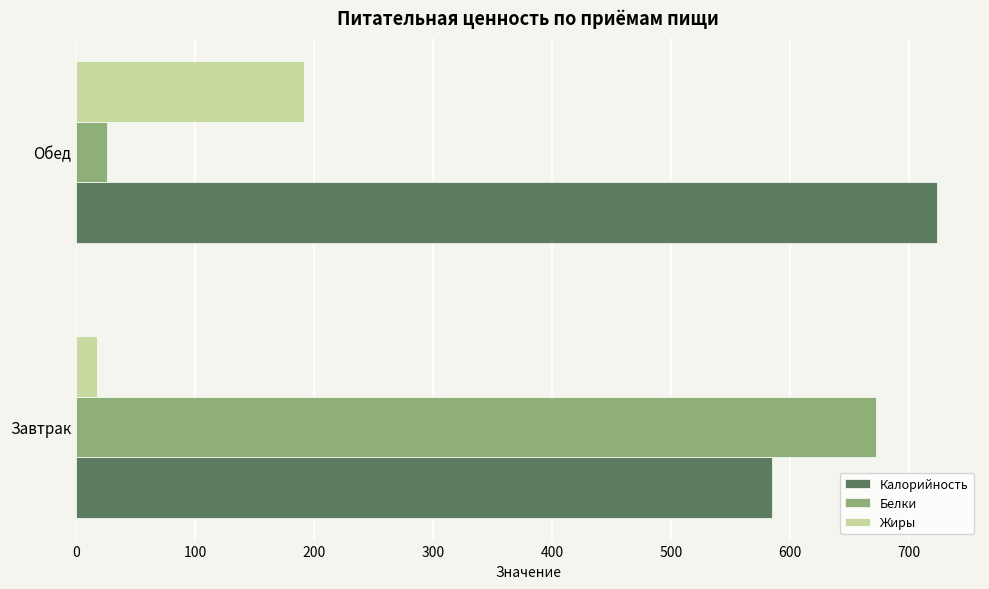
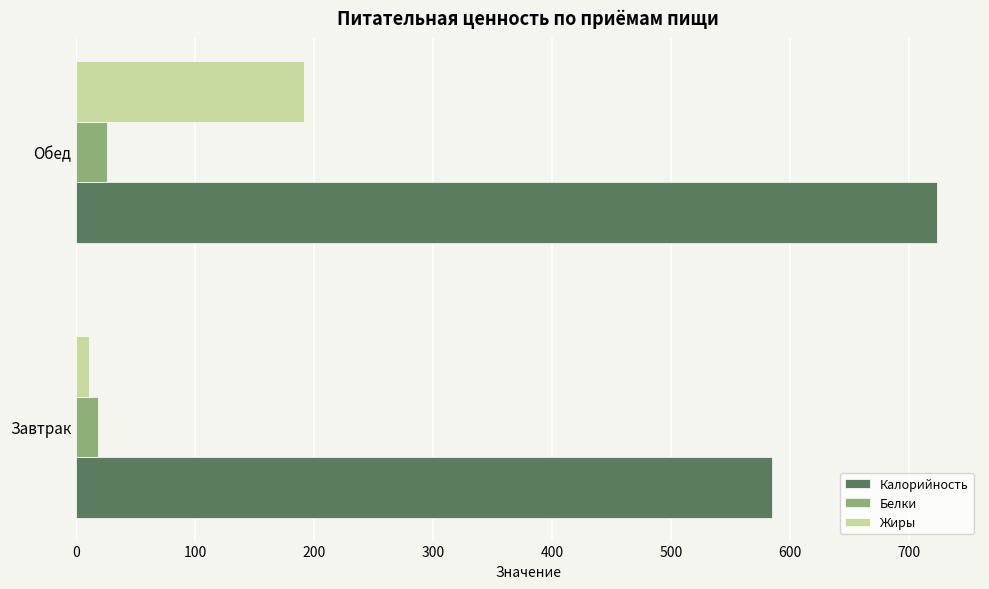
Жиры, Завтрак: 18 -> 11
Белки, Завтрак: 672 -> 18
